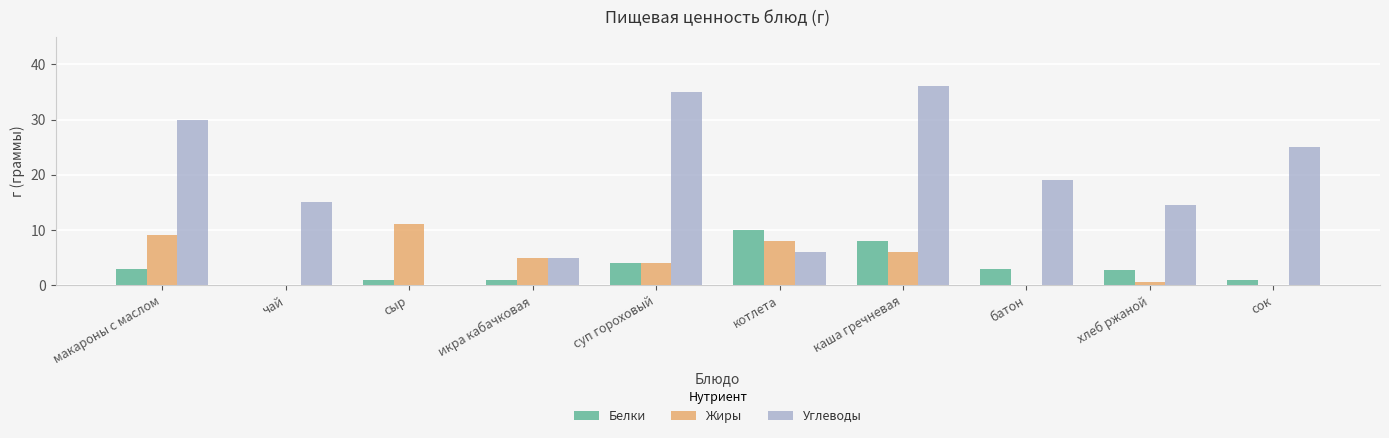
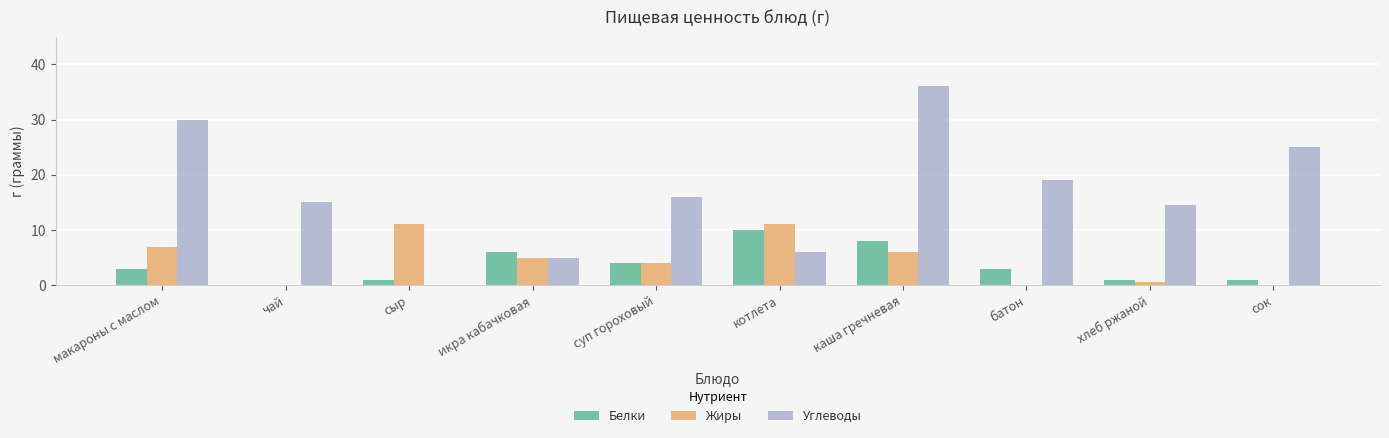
Жиры, макароны с маслом: 9 -> 7
Белки, икра кабачковая: 1 -> 6
Углеводы, суп гороховый: 35 -> 16
Жиры, котлета: 8 -> 11
Белки, хлеб ржаной: 3 -> 1
